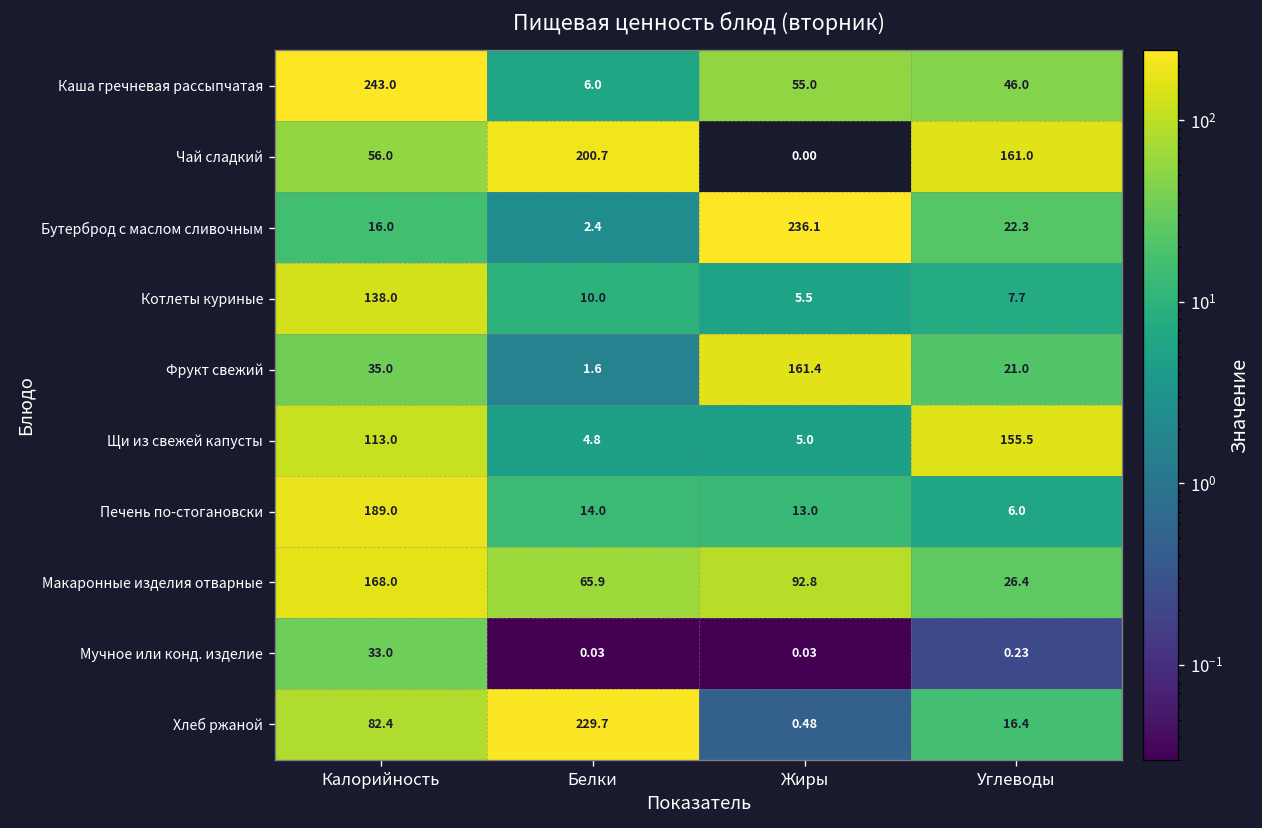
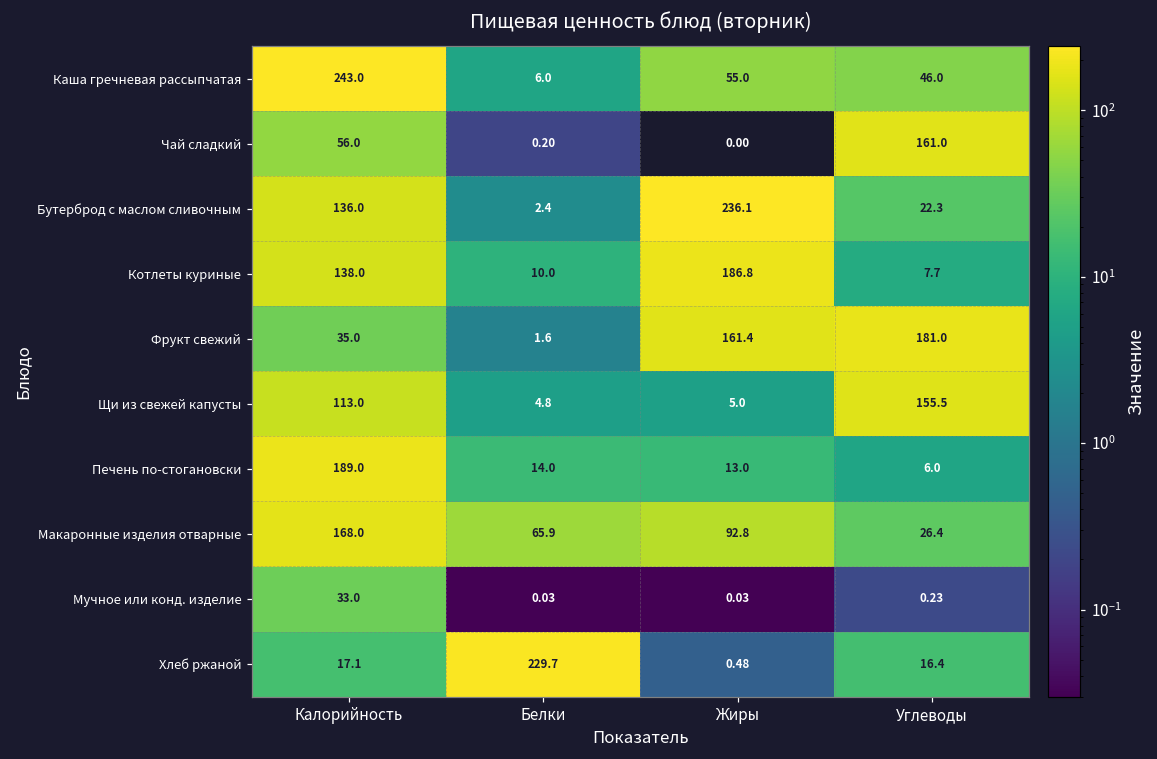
Чай сладкий, Белки: 200.7 -> 0.20
Бутерброд с маслом сливочным, Калорийность: 16.0 -> 136.0
Котлеты куриные, Жиры: 5.5 -> 186.8
Фрукт свежий, Углеводы: 21.0 -> 181.0
Хлеб ржаной, Калорийность: 82.4 -> 17.1
